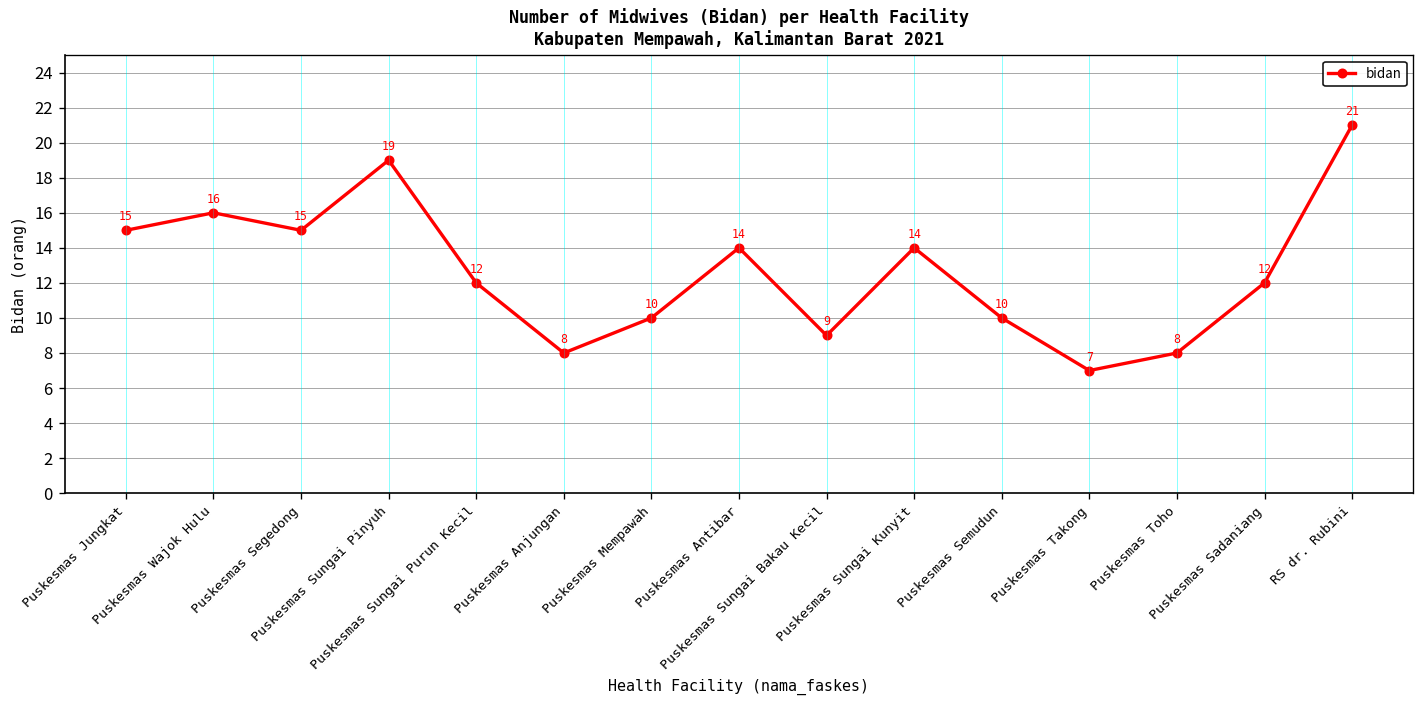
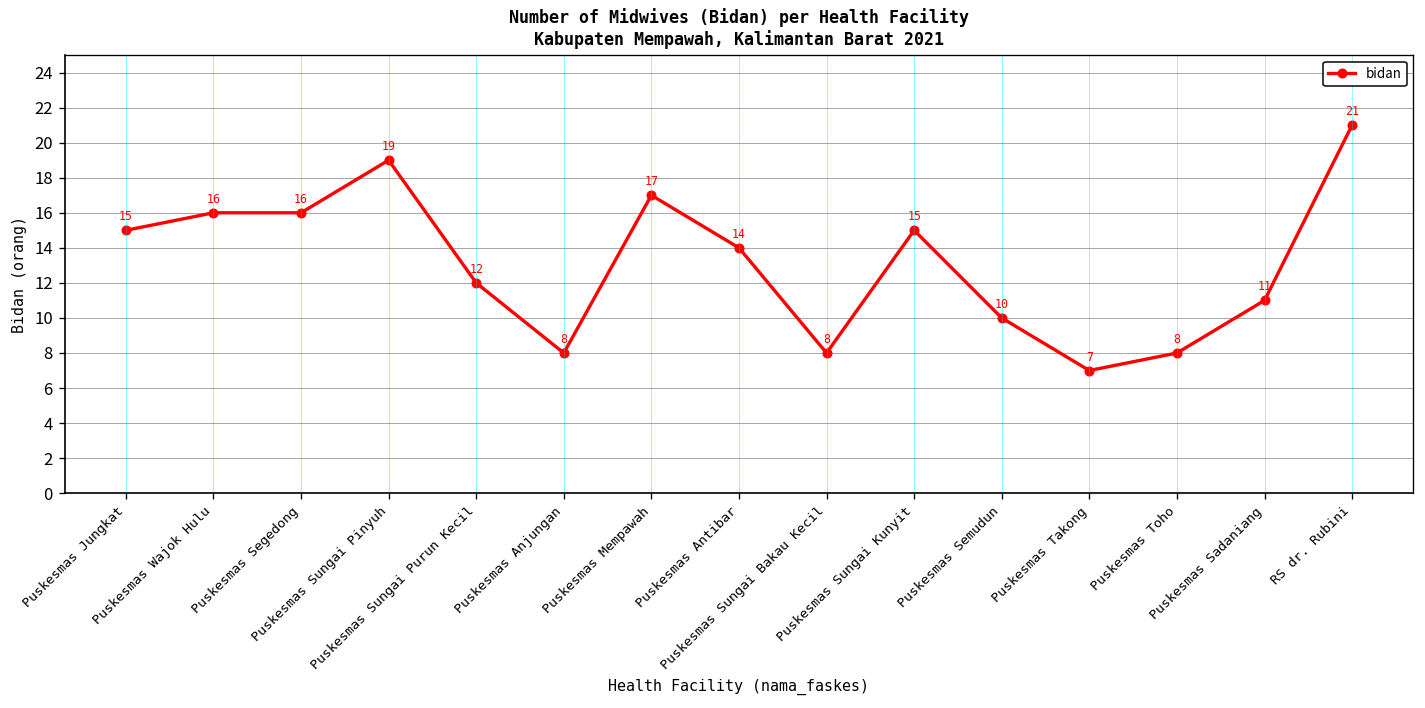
Puskesmas Segedong: 15 -> 16
Puskesmas Mempawah: 10 -> 17
Puskesmas Sungai Bakau Kecil: 9 -> 8
Puskesmas Sungai Kunyit: 14 -> 15
Puskesmas Sadaniang: 12 -> 11
